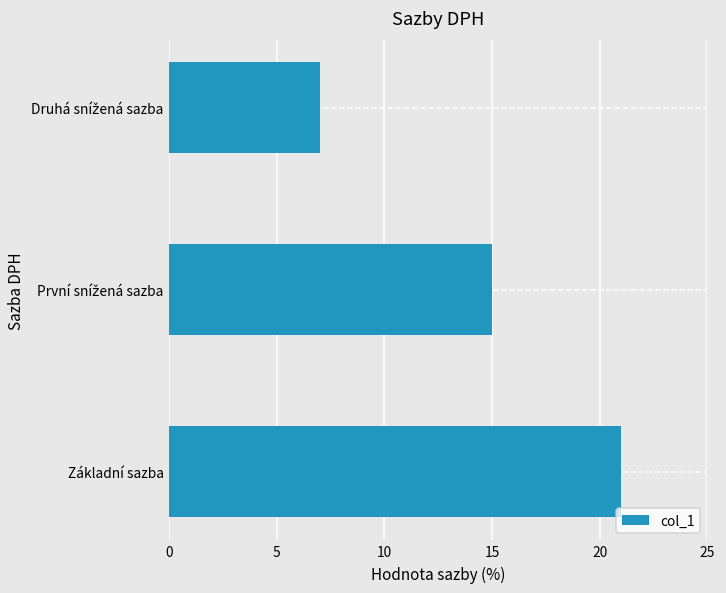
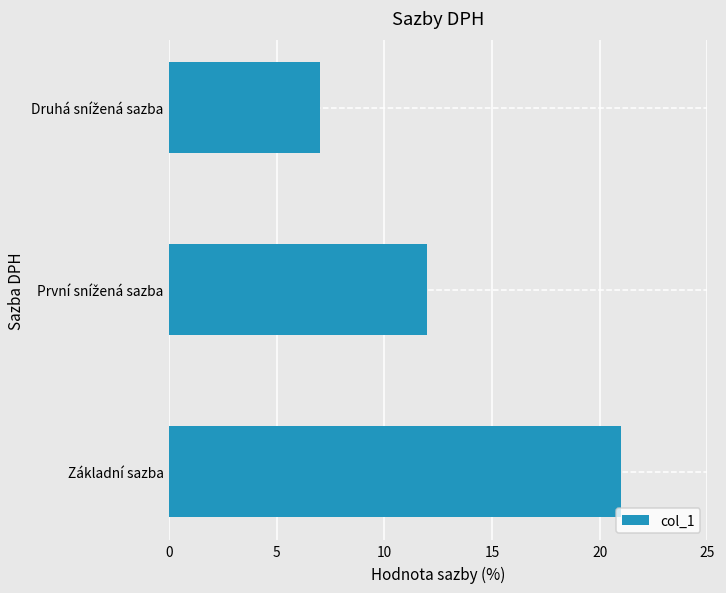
První snížená sazba: 15 -> 12
